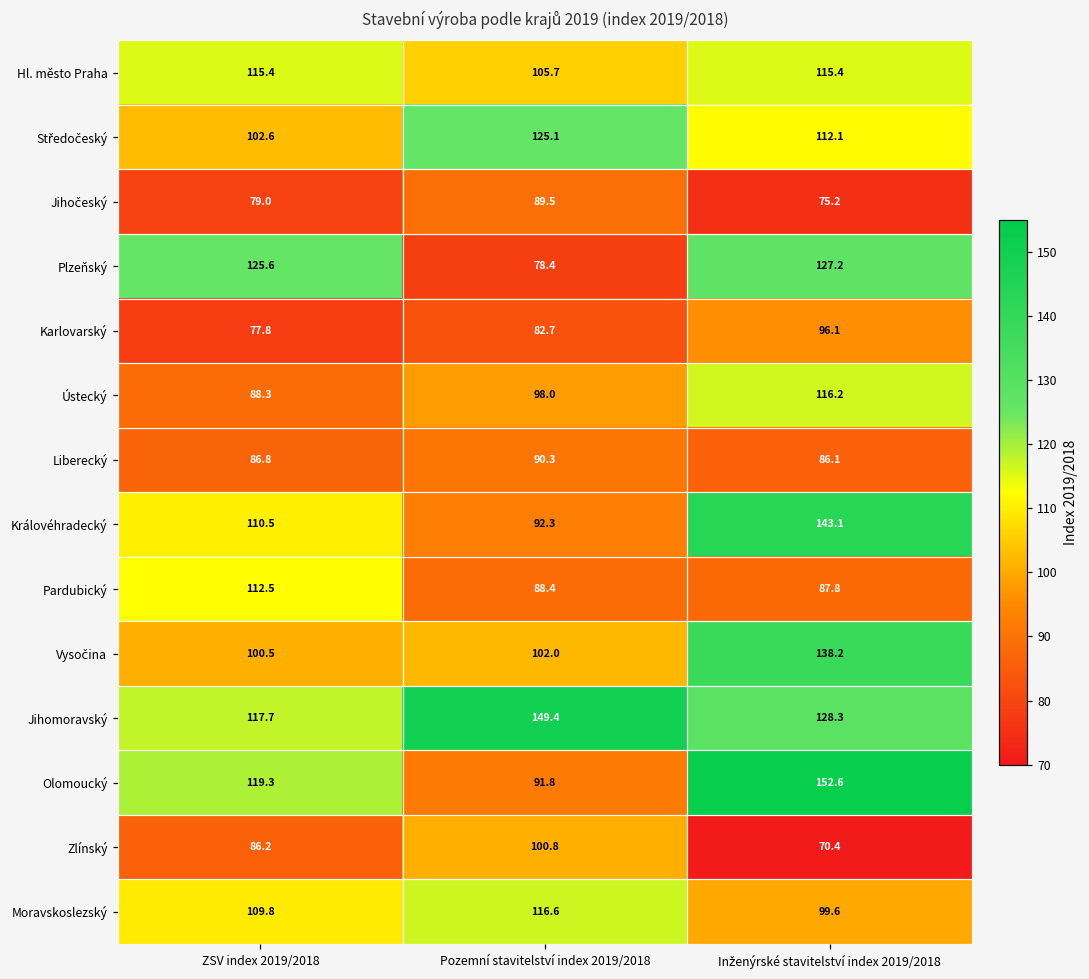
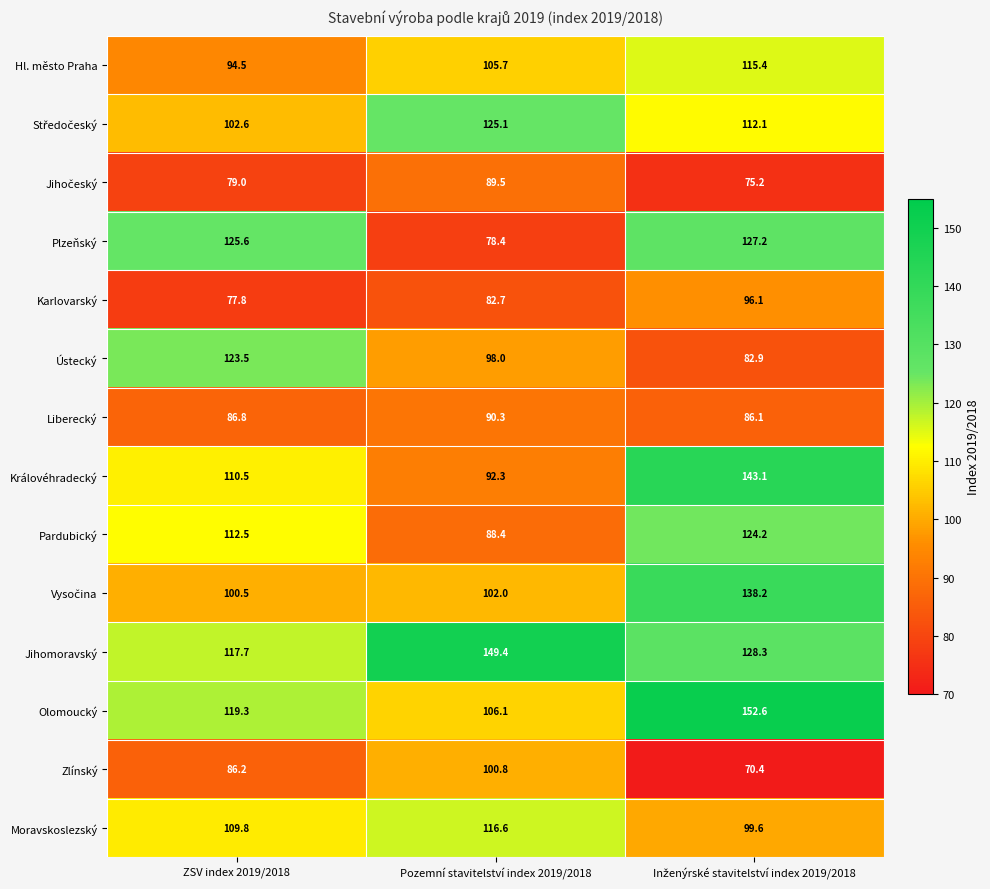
Hl. město Praha, ZSV index 2019/2018: 115.4 -> 94.5
Ústecký, ZSV index 2019/2018: 88.3 -> 123.5
Ústecký, Inženýrské stavitelství index 2019/2018: 116.2 -> 82.9
Pardubický, Inženýrské stavitelství index 2019/2018: 87.8 -> 124.2
Olomoucký, Pozemní stavitelství index 2019/2018: 91.8 -> 106.1
